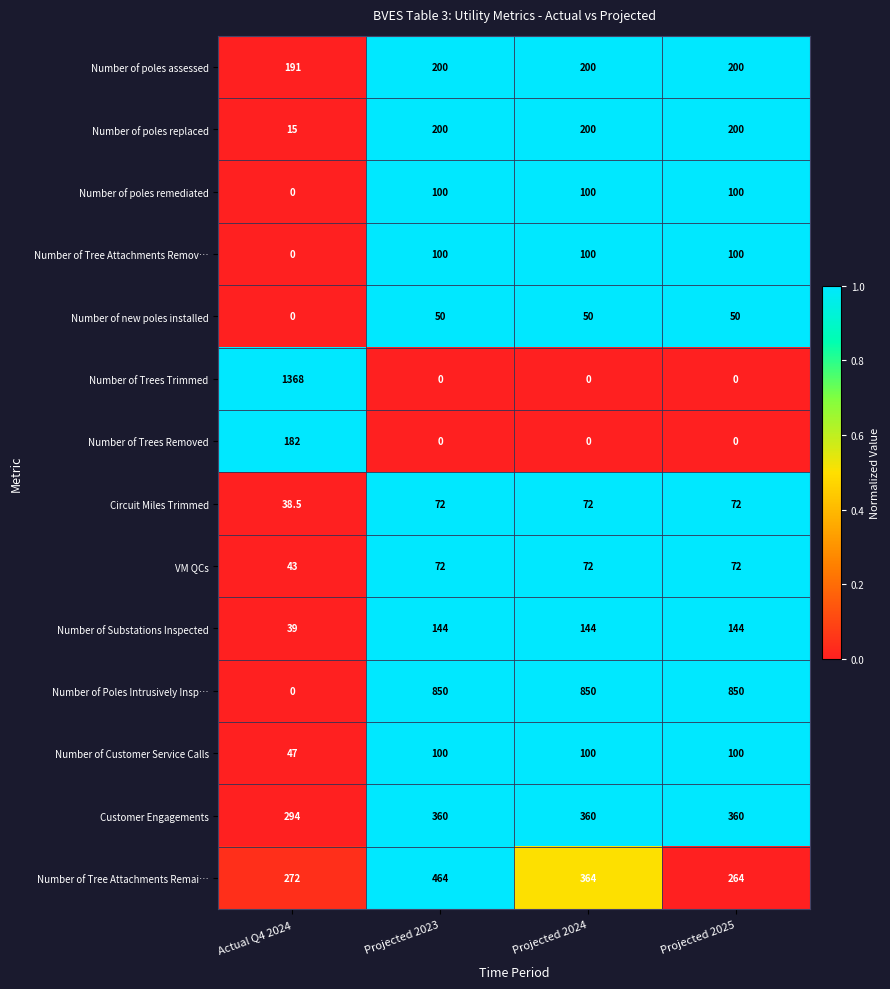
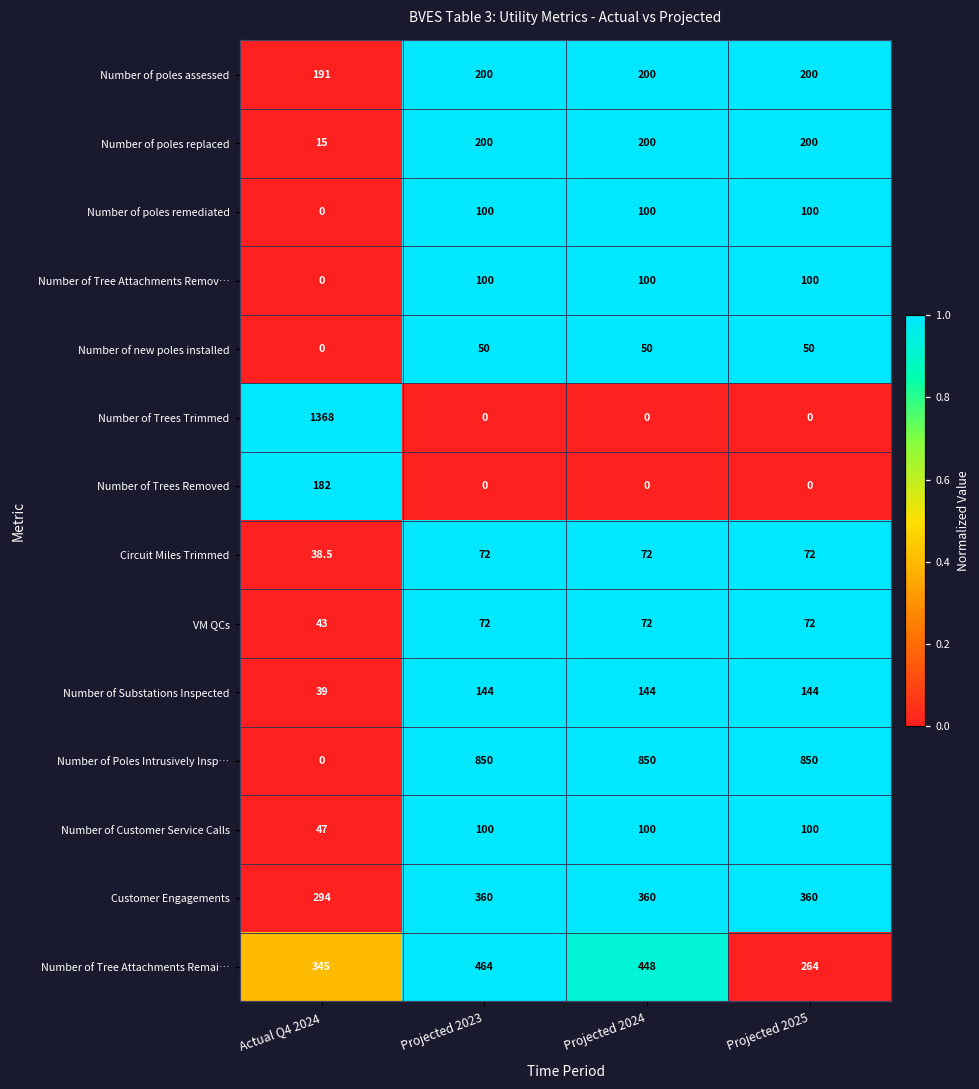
Number of Tree Attachments Remai…, Actual Q4 2024: 272 -> 345
Number of Tree Attachments Remai…, Projected 2024: 364 -> 448
